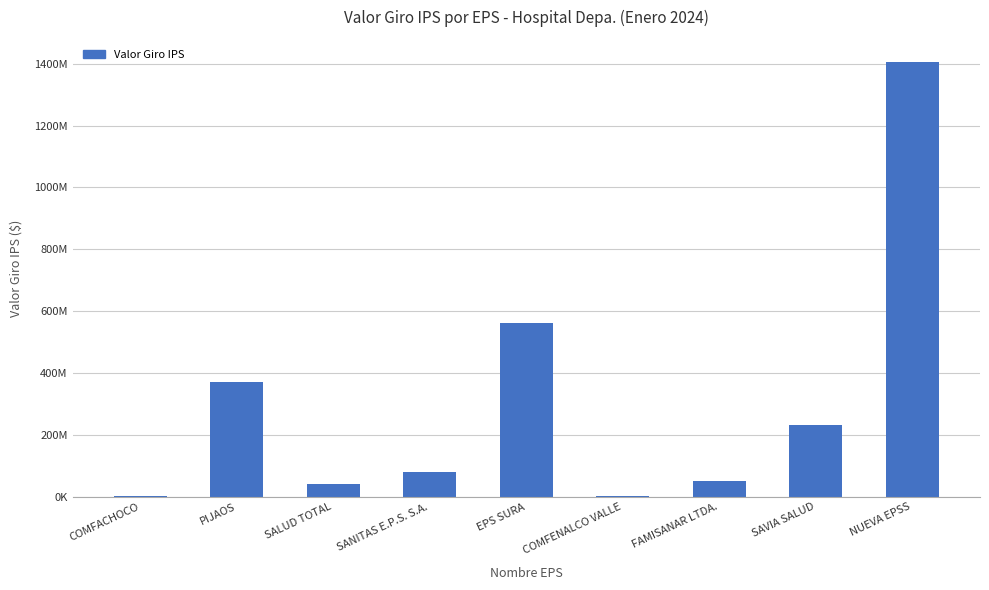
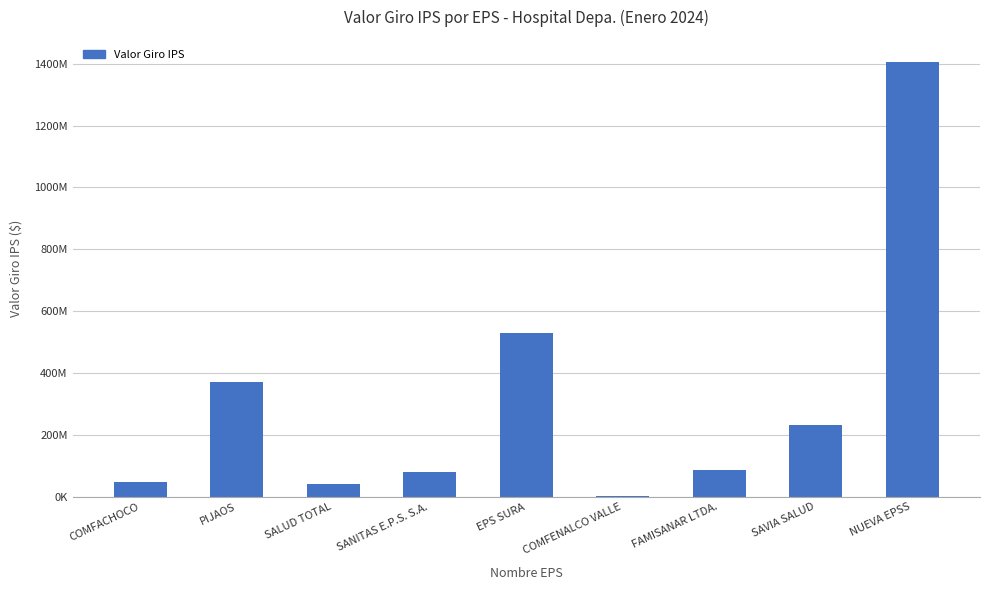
COMFACHOCO: 0 -> 50000000
EPS SURA: 560000000 -> 530000000
FAMISANAR LTDA.: 50000000 -> 90000000
